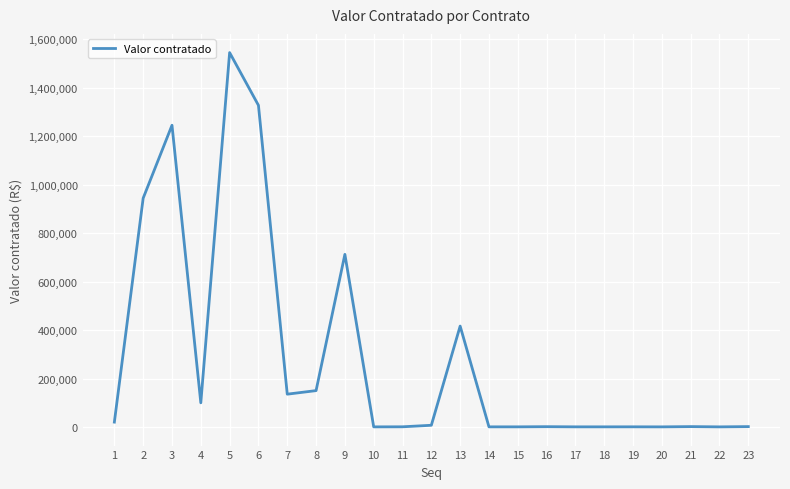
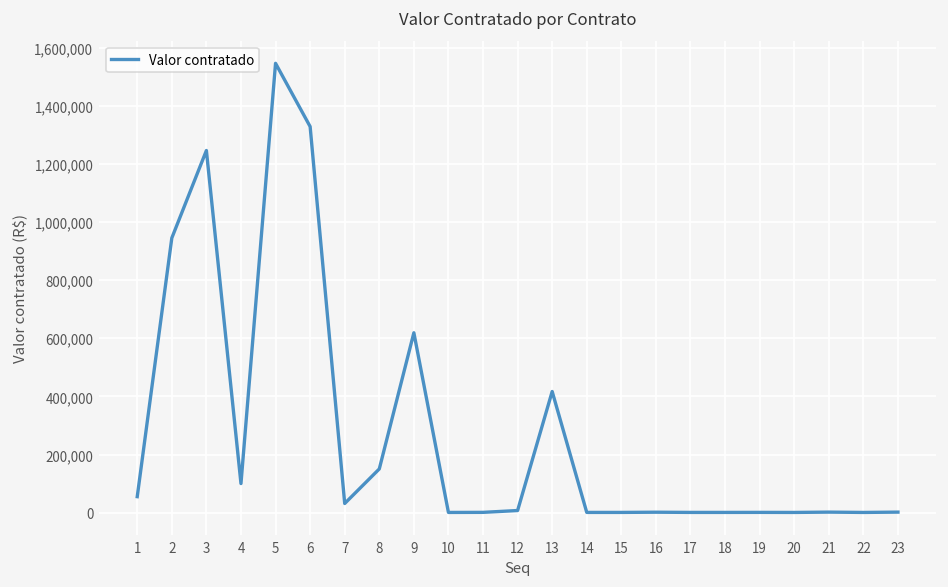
1: 20,000 -> 50,000
7: 140,000 -> 30,000
9: 710,000 -> 620,000
